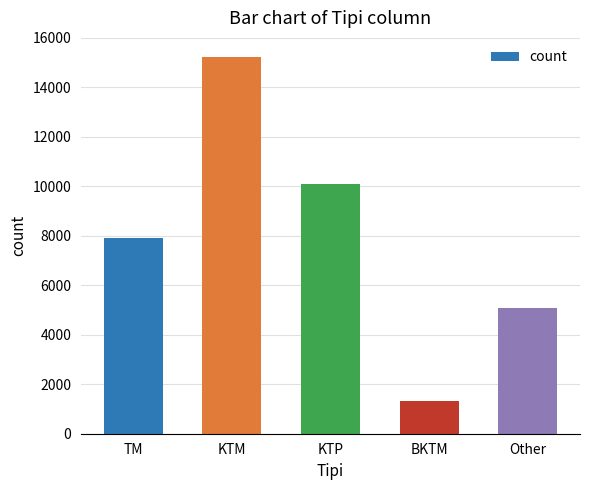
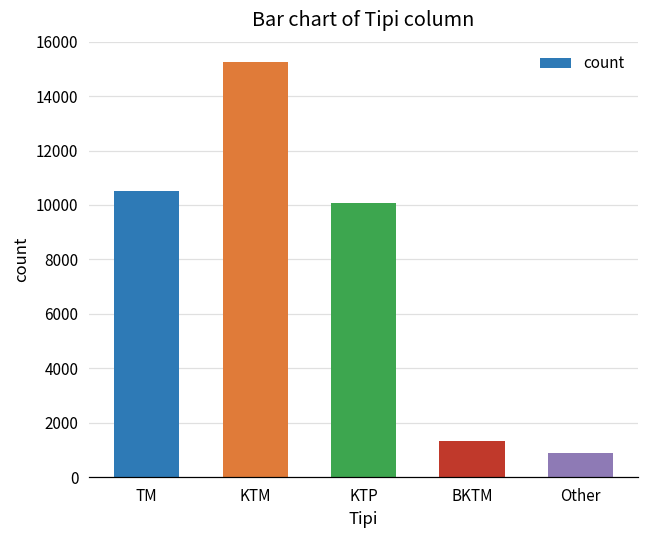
TM: 7900 -> 10500
Other: 5100 -> 900
